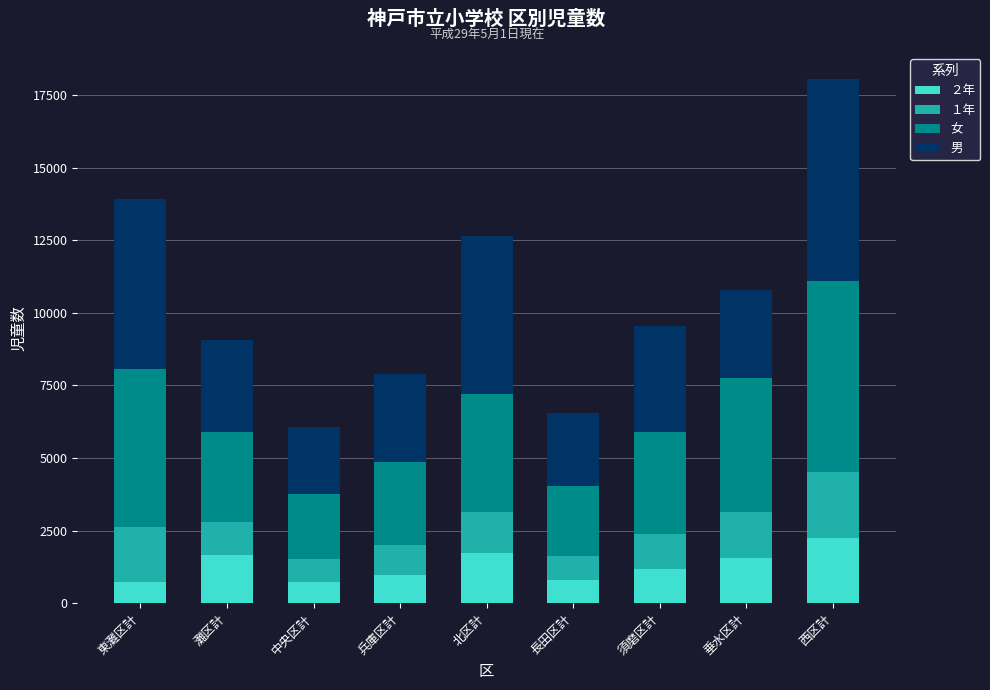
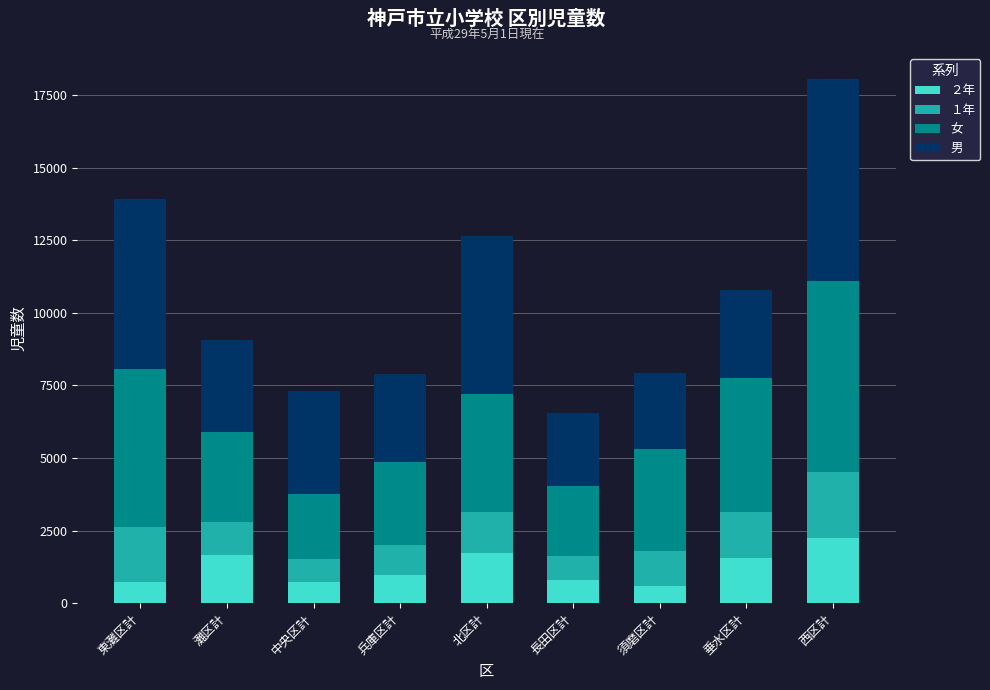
男, 中央区計: 2300 -> 3600
２年, 須磨区計: 1200 -> 600
男, 須磨区計: 3700 -> 2600
